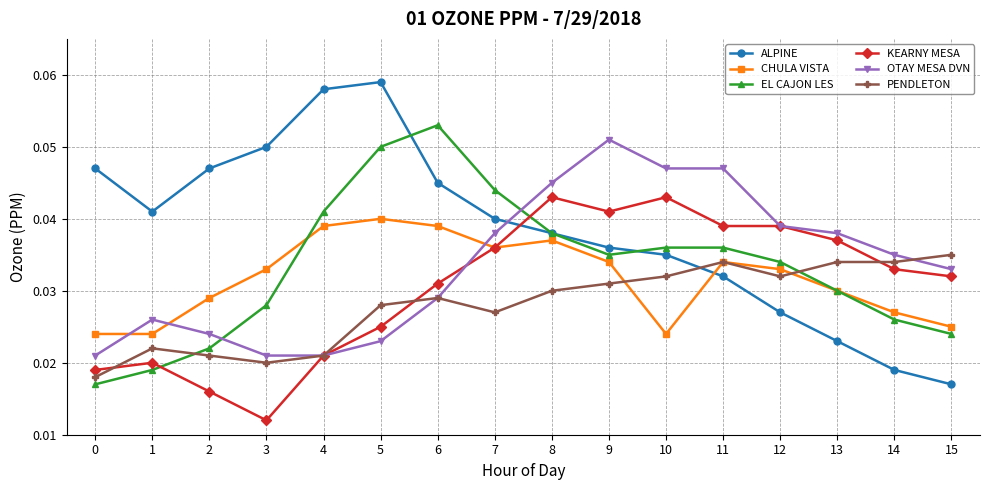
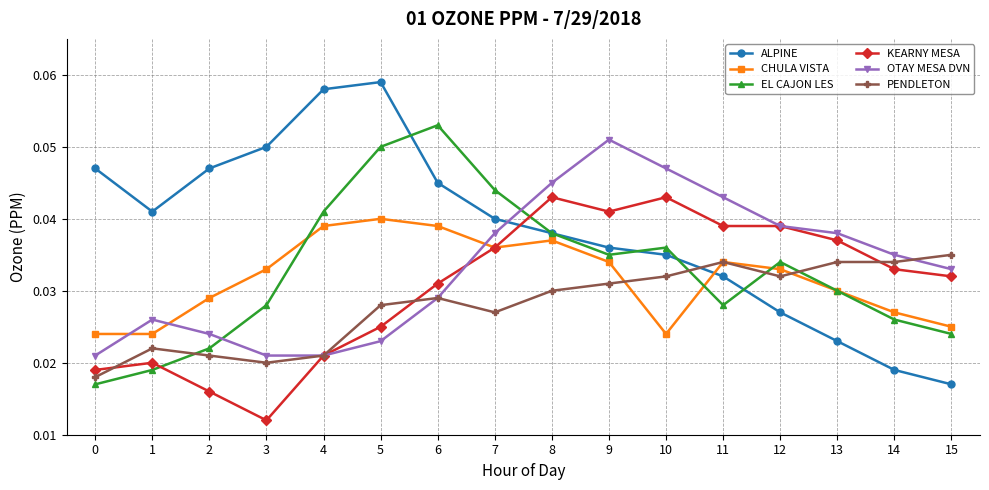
EL CAJON LES, 11: 0.036 -> 0.028
OTAY MESA DVN, 11: 0.047 -> 0.043
